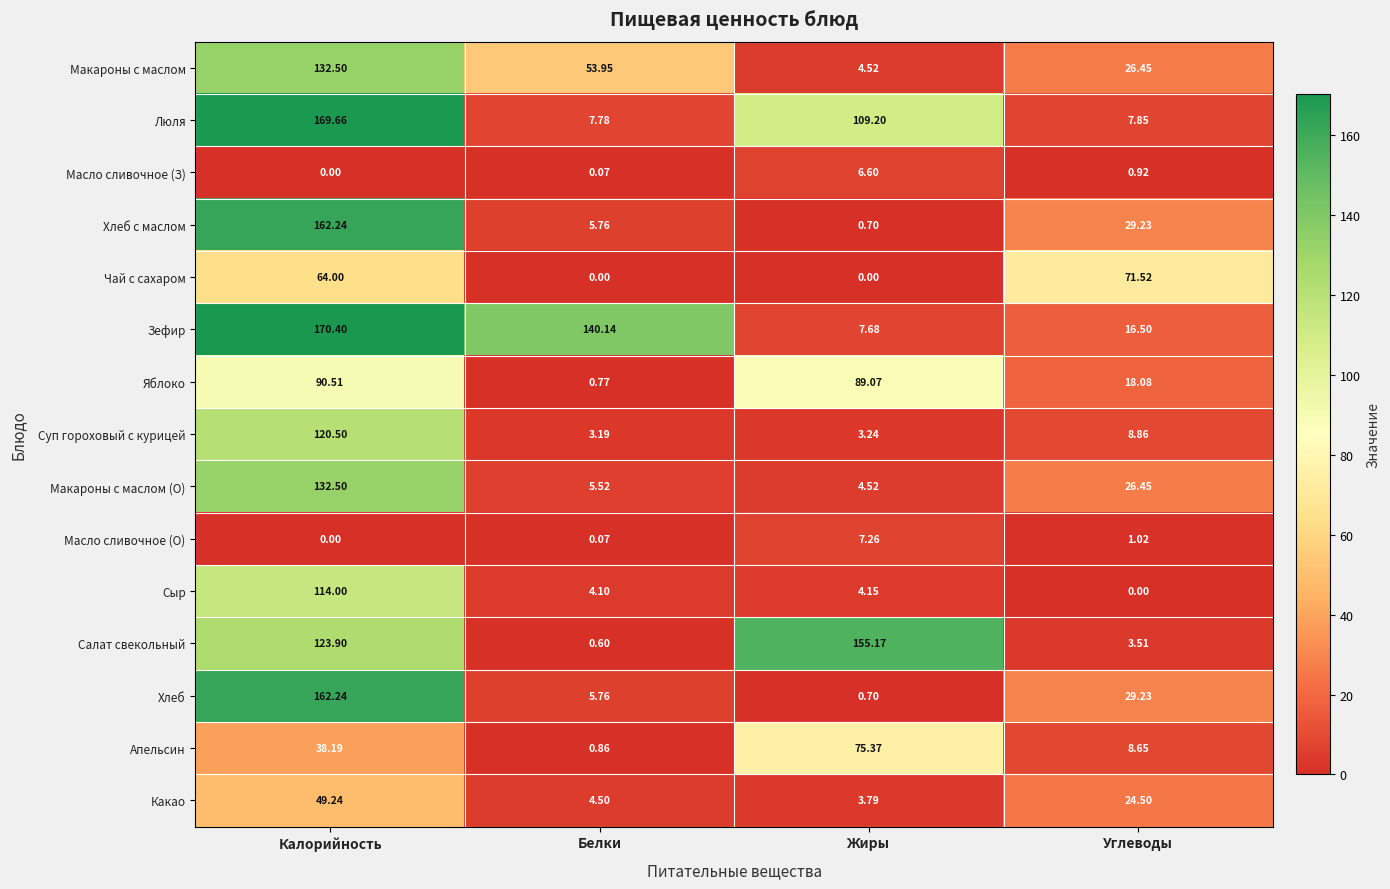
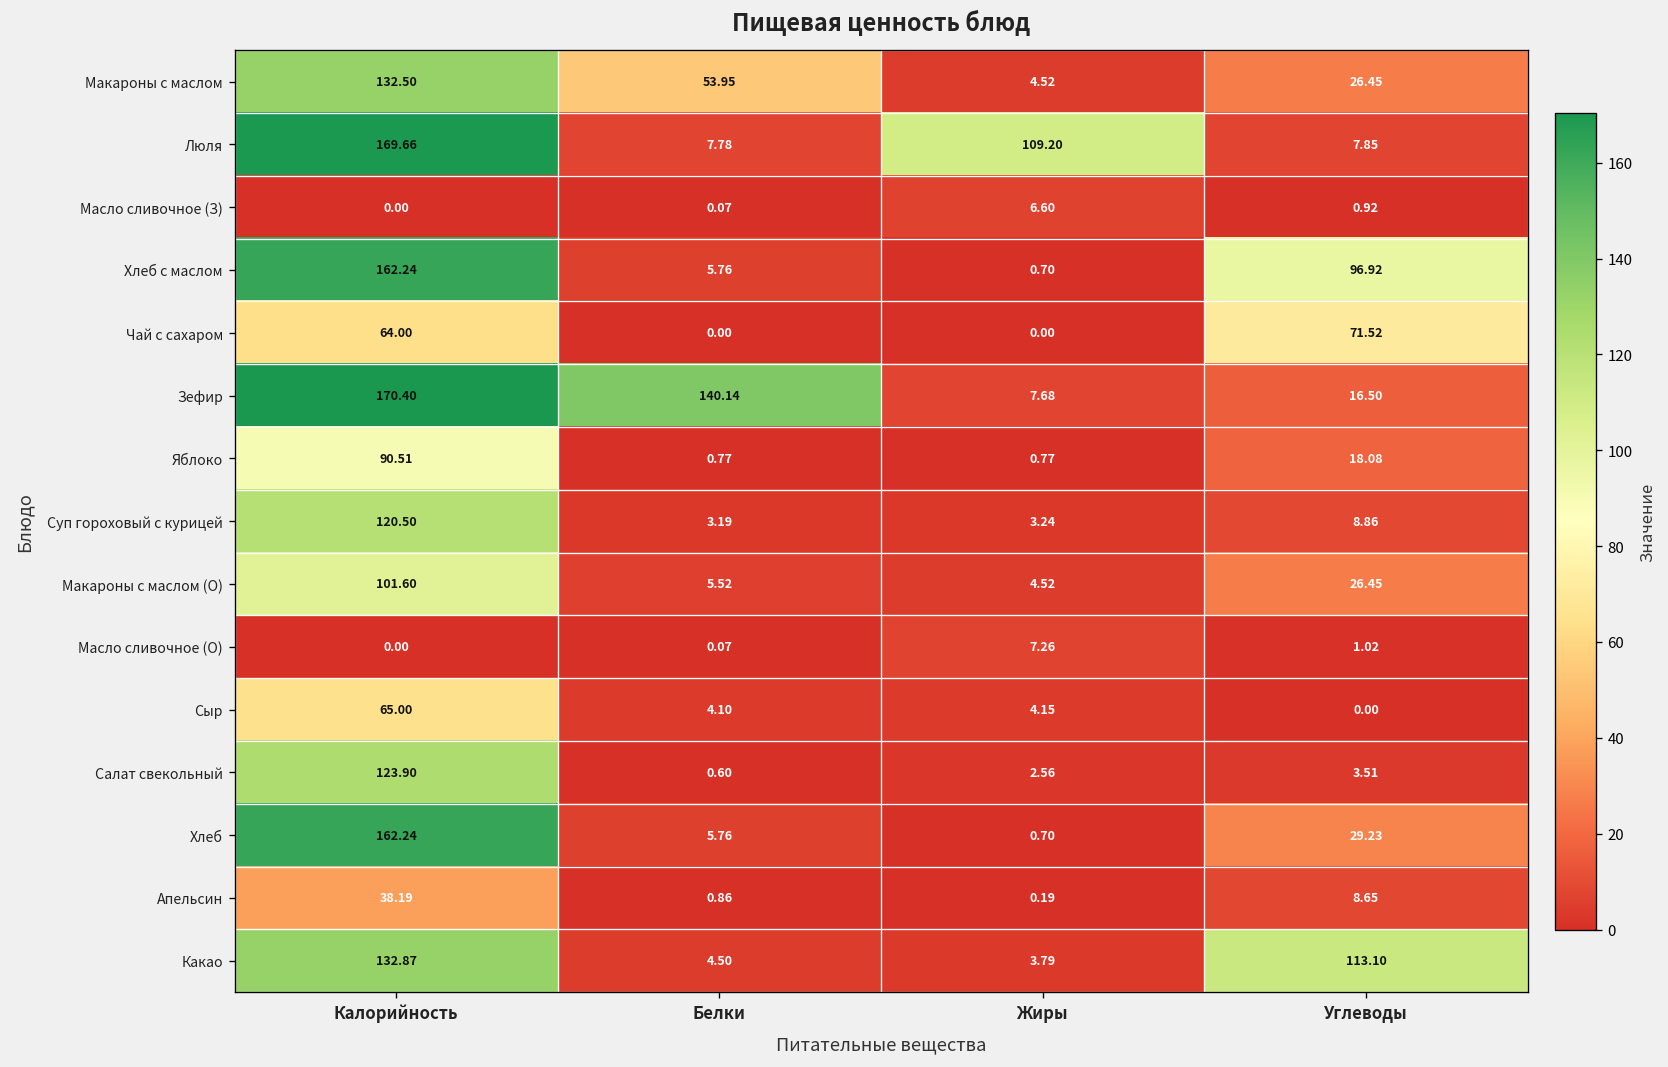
Хлеб с маслом, Углеводы: 29.23 -> 96.92
Яблоко, Жиры: 89.07 -> 0.77
Макароны с маслом (О), Калорийность: 132.50 -> 101.60
Сыр, Калорийность: 114.00 -> 65.00
Салат свекольный, Жиры: 155.17 -> 2.56
Апельсин, Жиры: 75.37 -> 0.19
Какао, Калорийность: 49.24 -> 132.87
Какао, Углеводы: 24.50 -> 113.10
